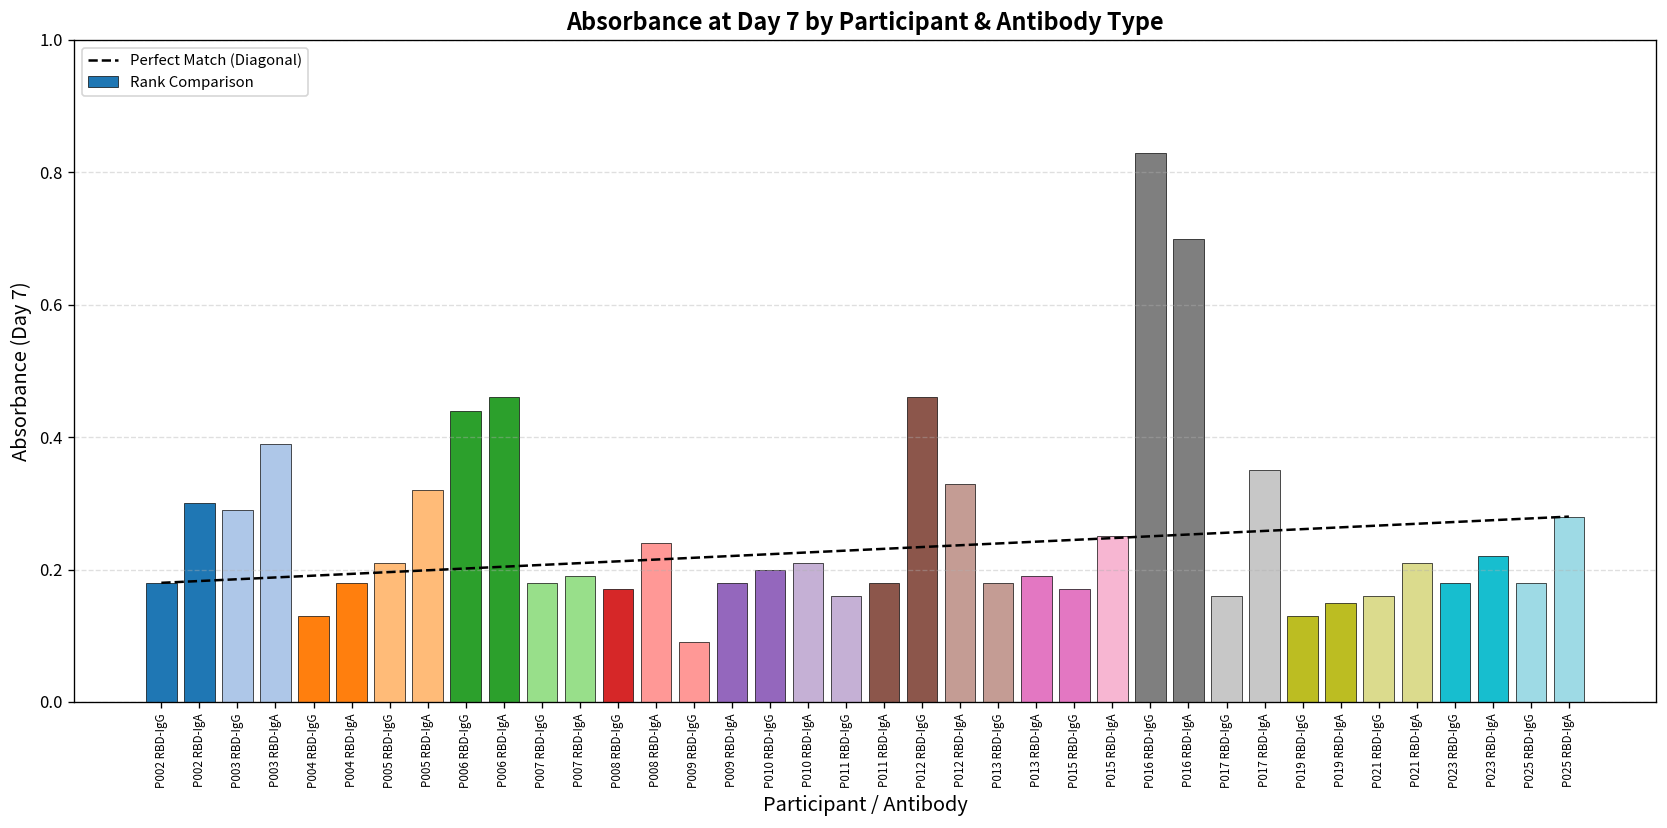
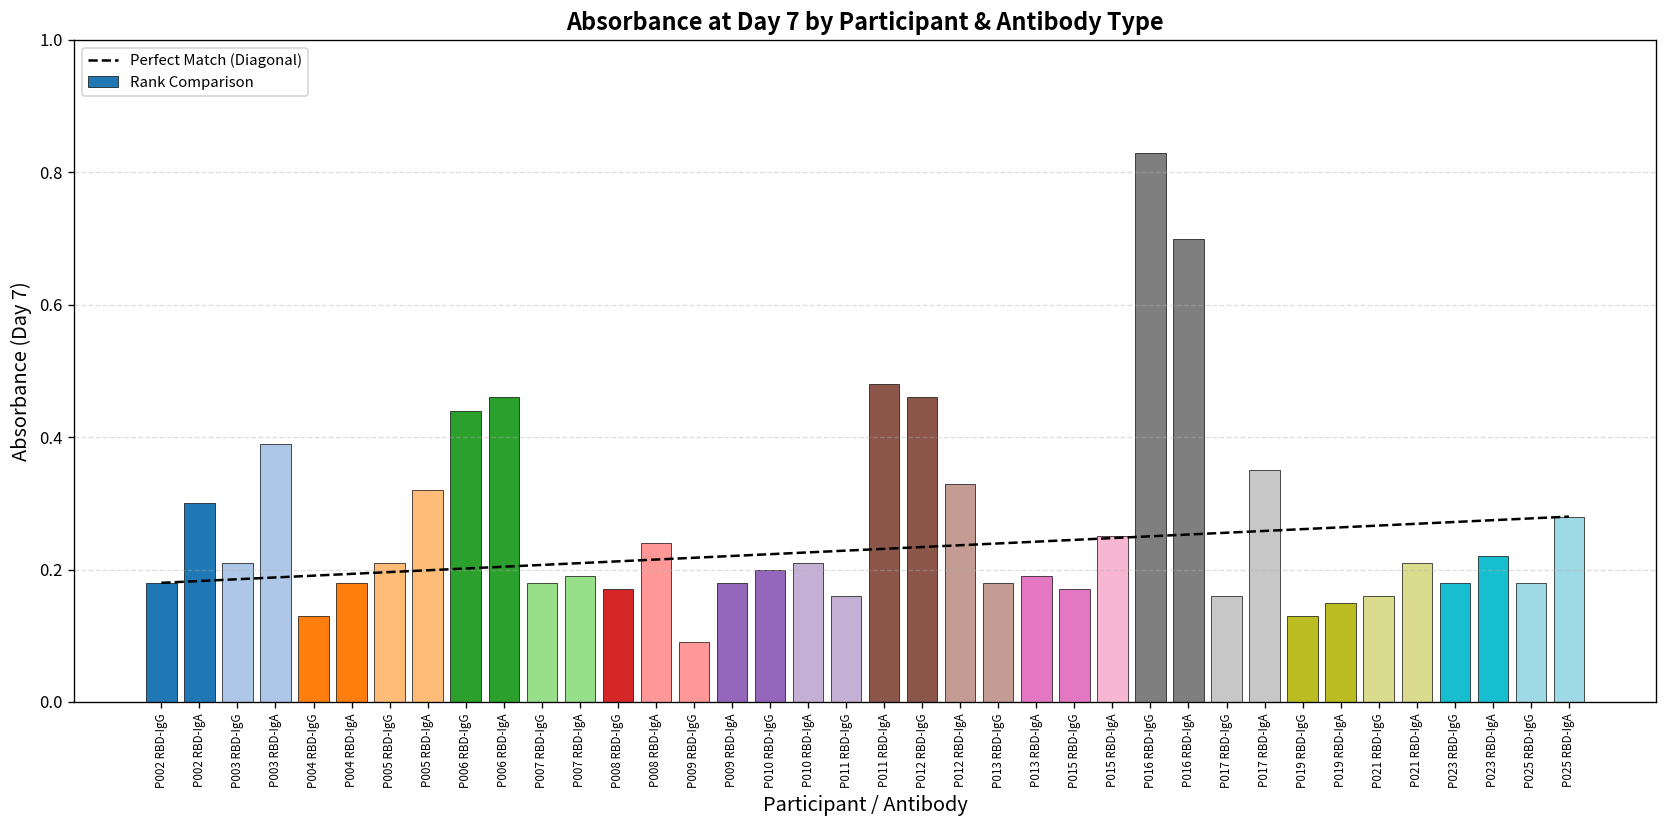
Rank Comparison, P003 RBD-IgG: 0.29 -> 0.21
Rank Comparison, P011 RBD-IgA: 0.18 -> 0.48
